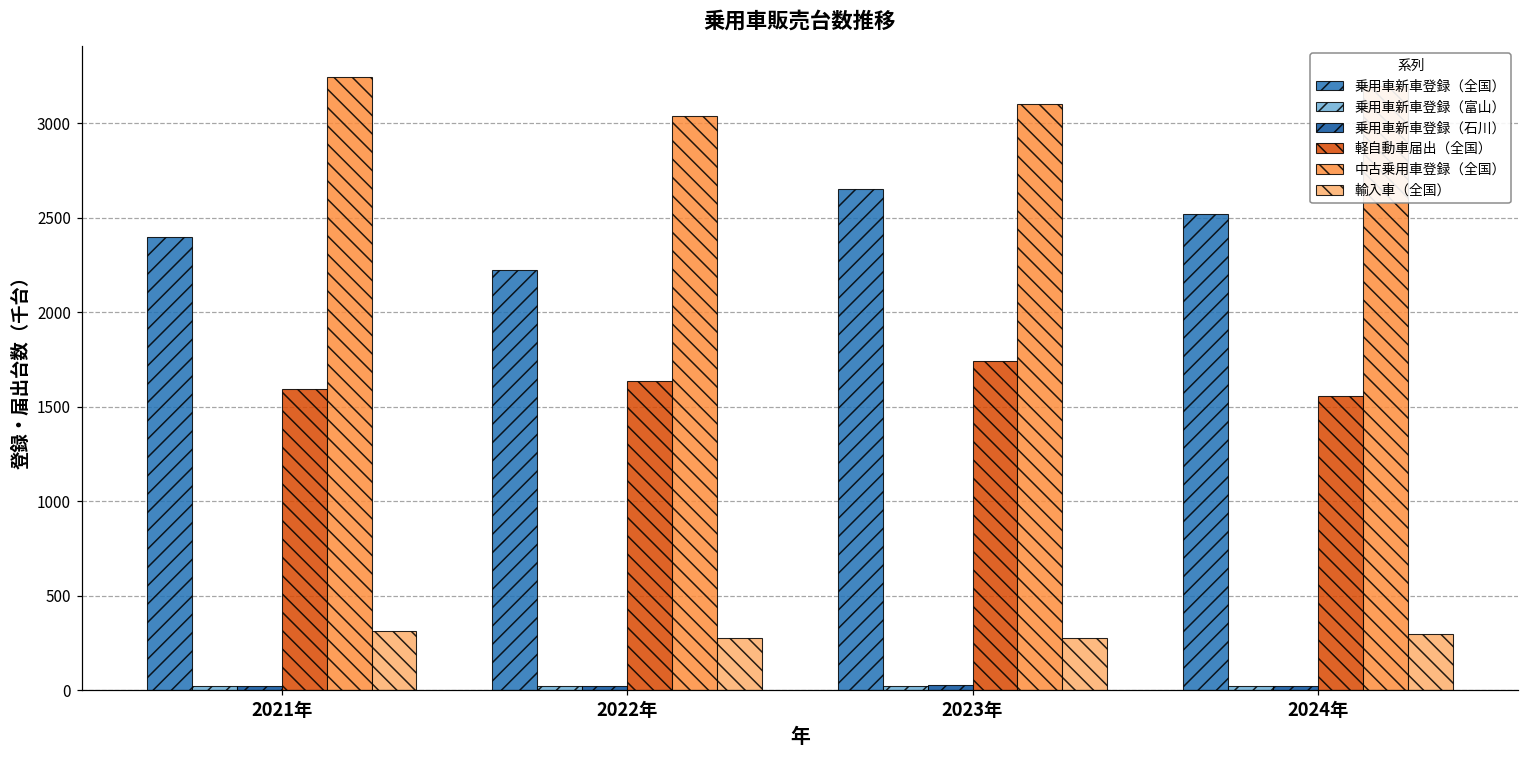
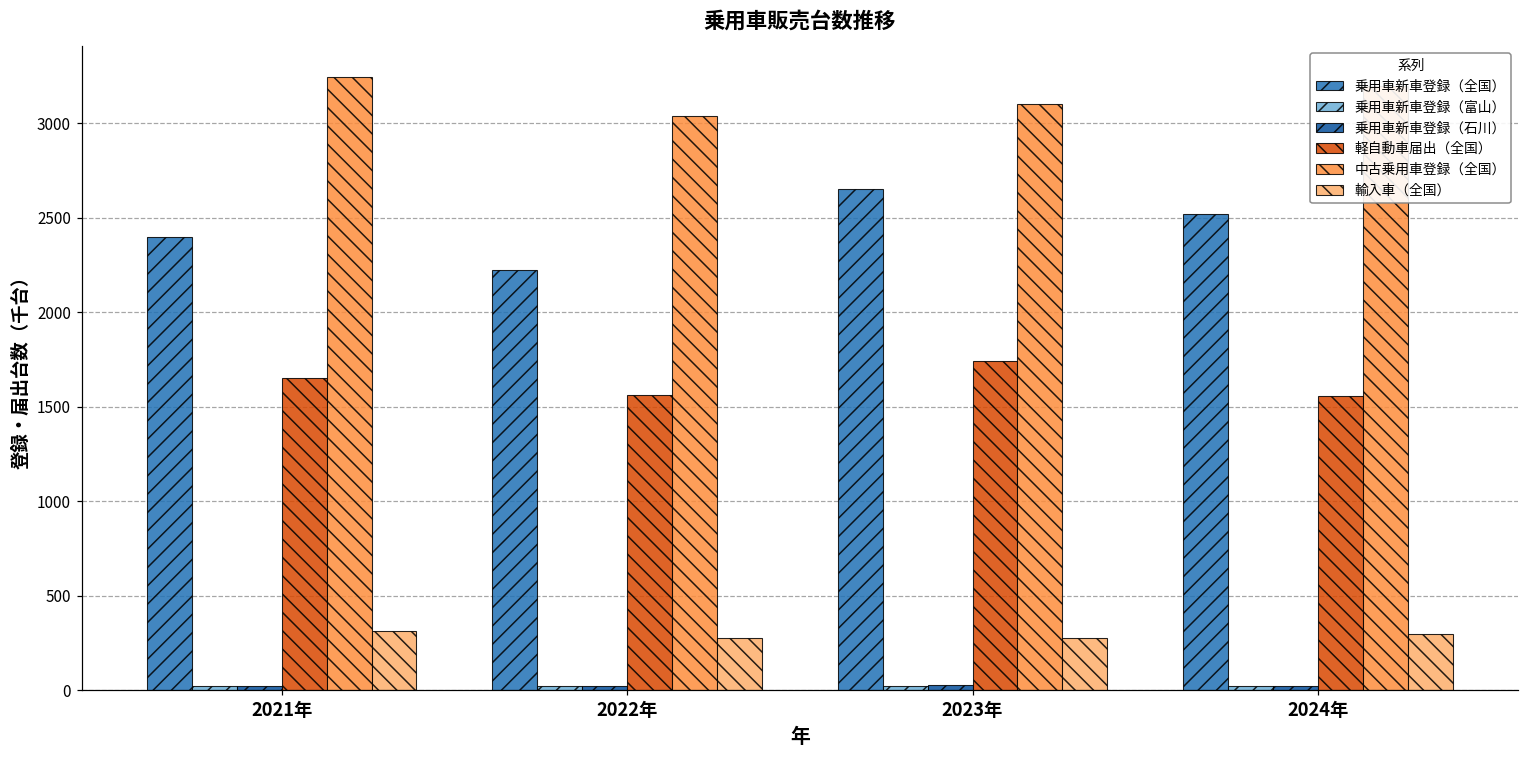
軽自動車届出（全国）, 2021年: 1600 -> 1650
軽自動車届出（全国）, 2022年: 1640 -> 1570
